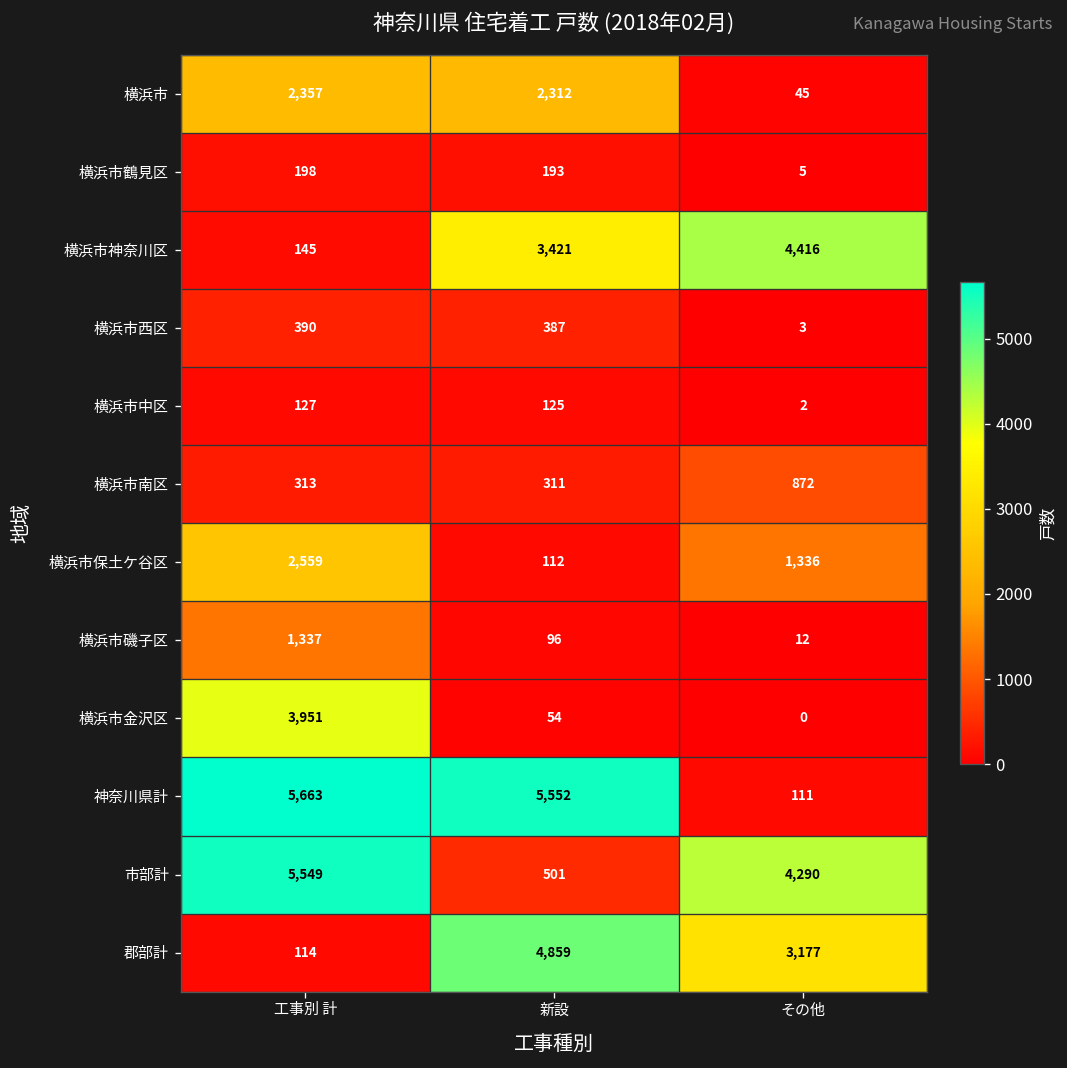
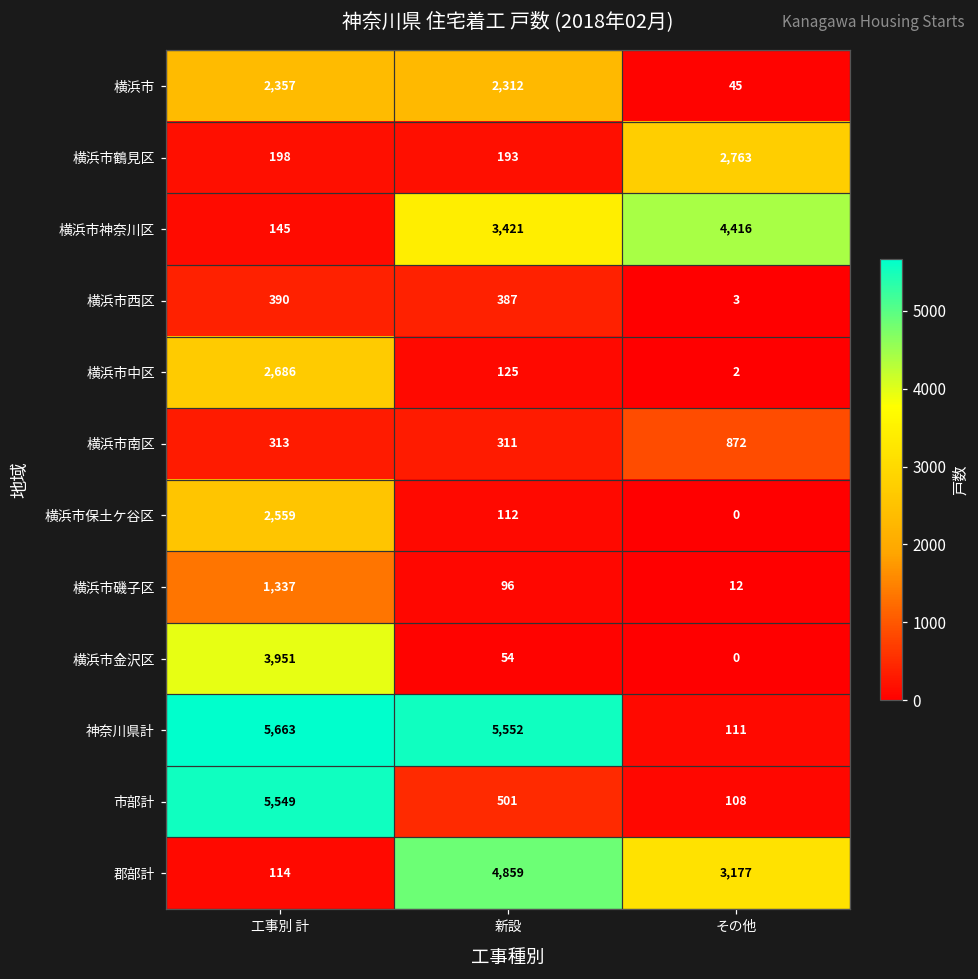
横浜市鶴見区, その他: 5 -> 2,763
横浜市中区, 工事別 計: 127 -> 2,686
横浜市保土ケ谷区, その他: 1,336 -> 0
市部計, その他: 4,290 -> 108
